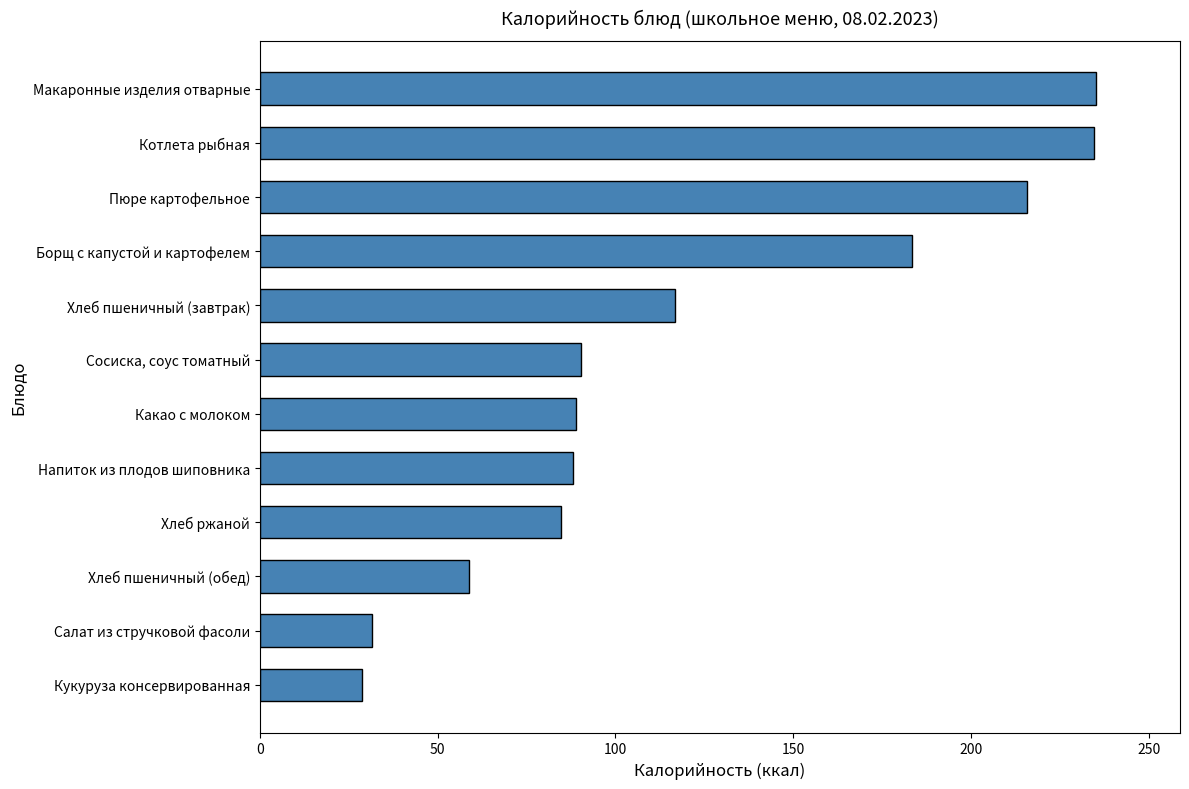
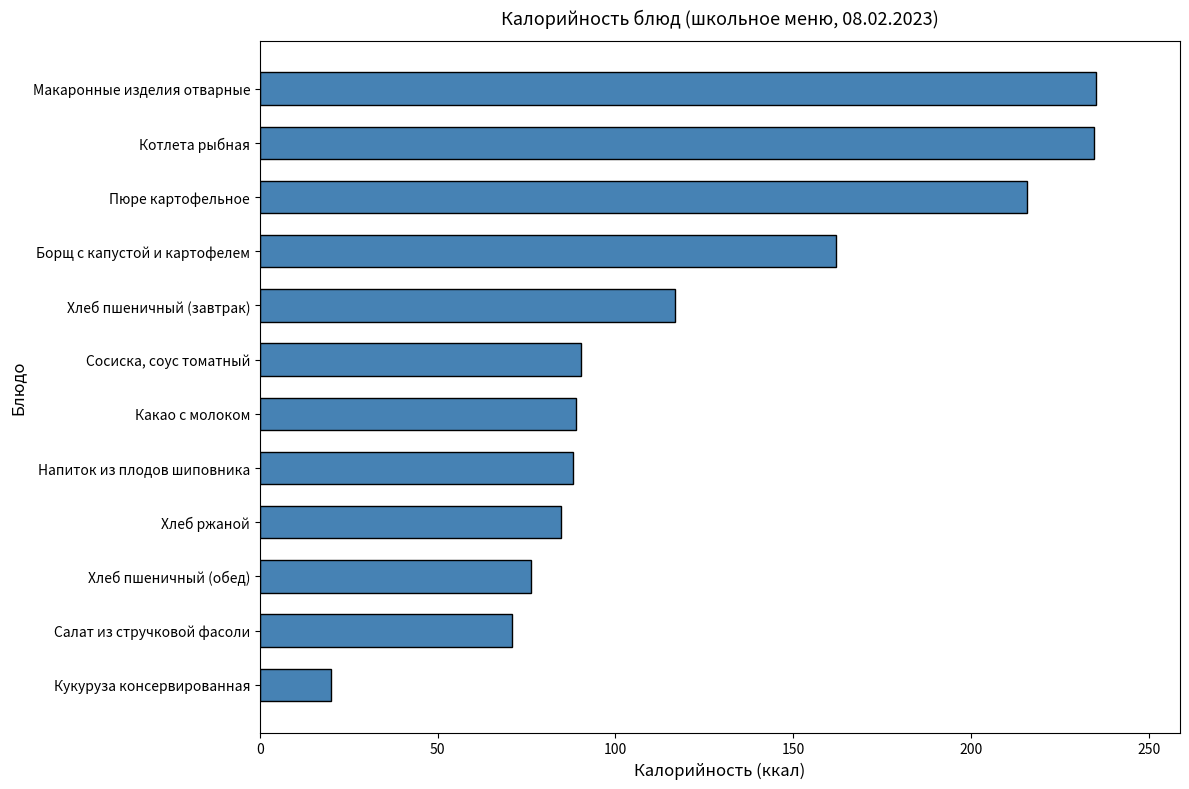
Борщ с капустой и картофелем: 183 -> 162
Хлеб пшеничный (обед): 59 -> 76
Салат из стручковой фасоли: 32 -> 71
Кукуруза консервированная: 29 -> 20
